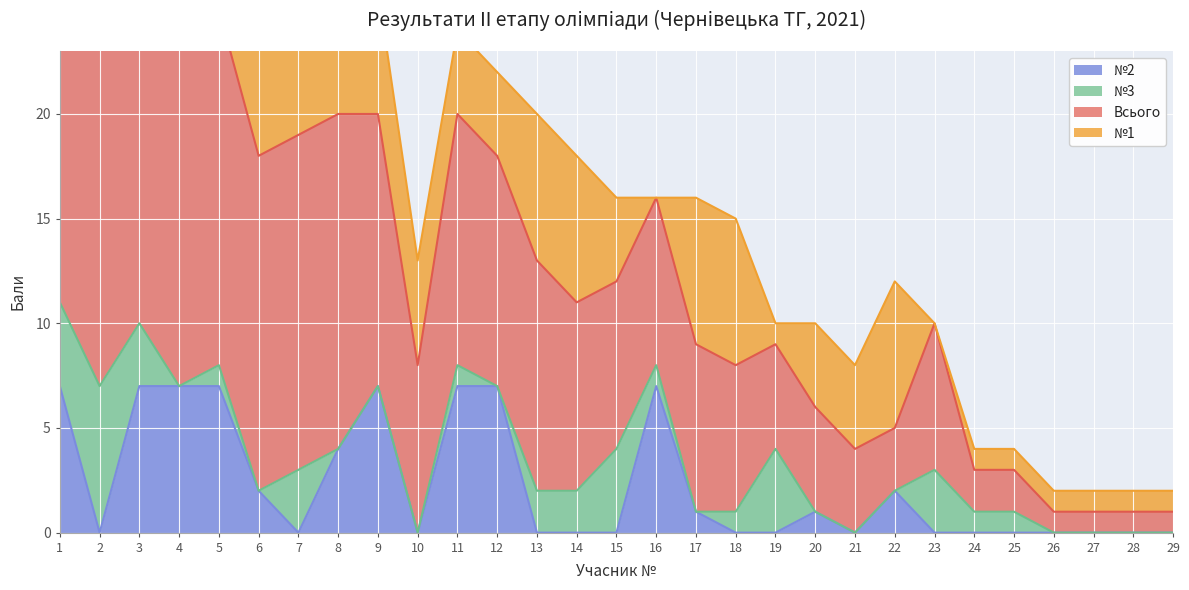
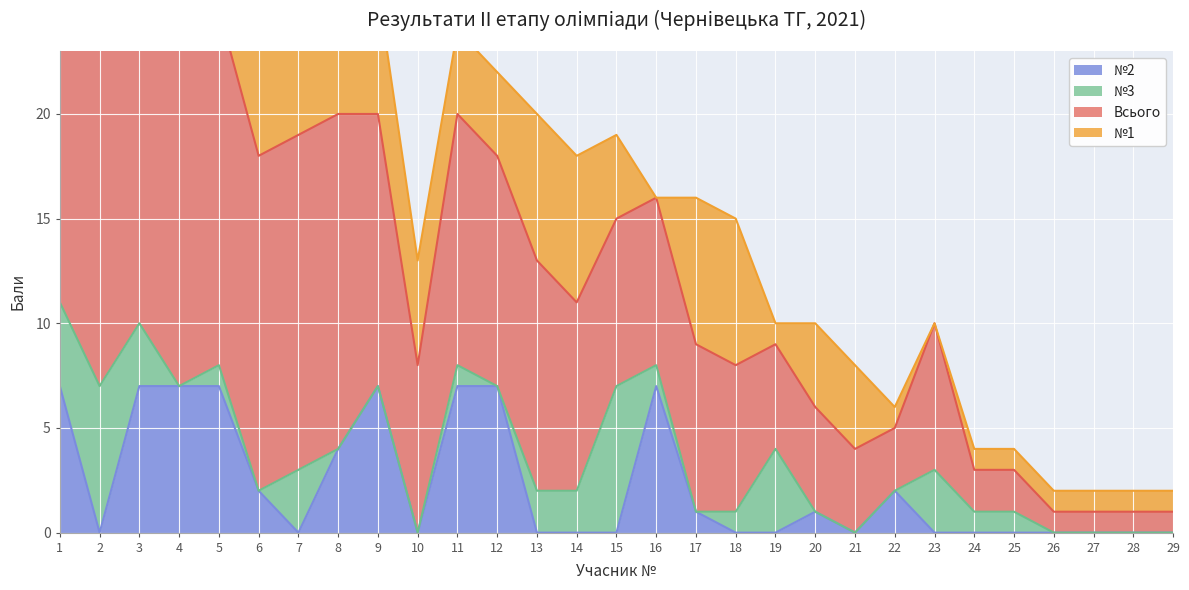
№3, 15: 4 -> 7
№1, 22: 7 -> 1
